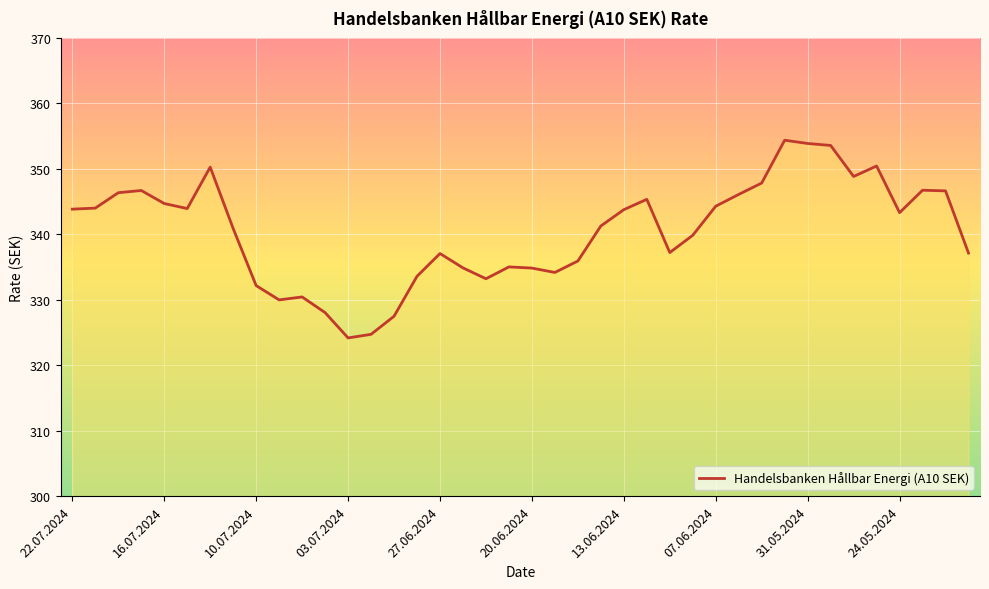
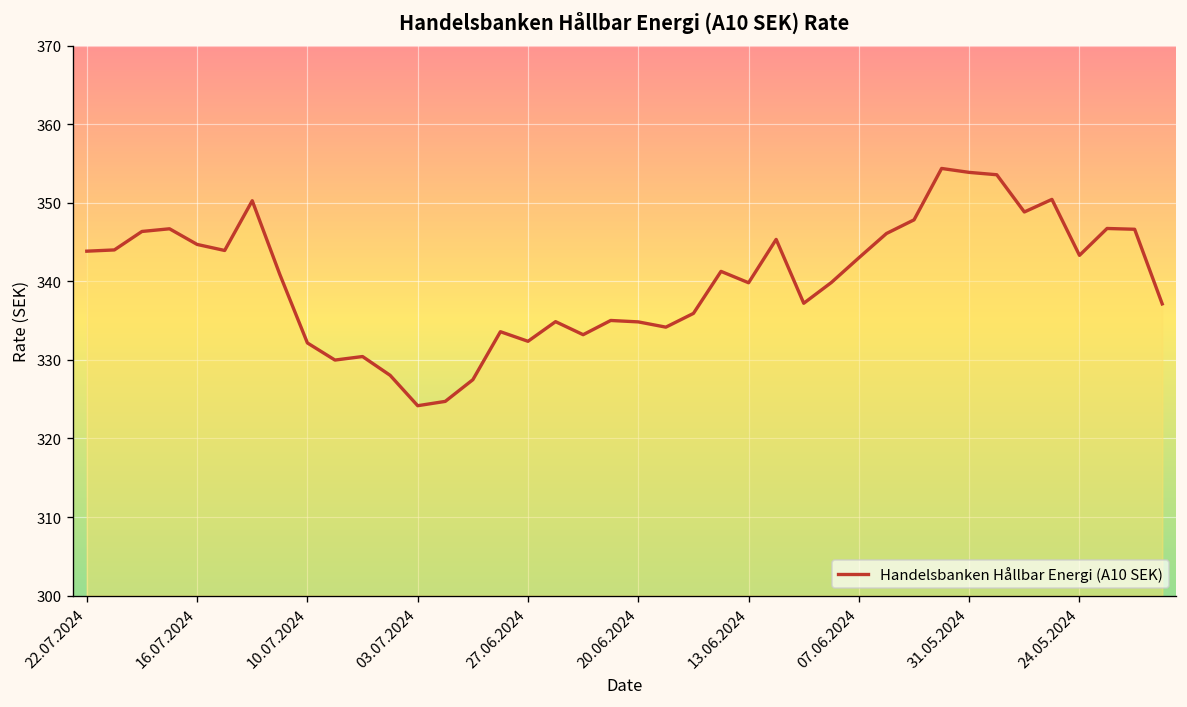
27.06.2024: 337 -> 332
13.06.2024: 344 -> 340
07.06.2024: 344 -> 343
